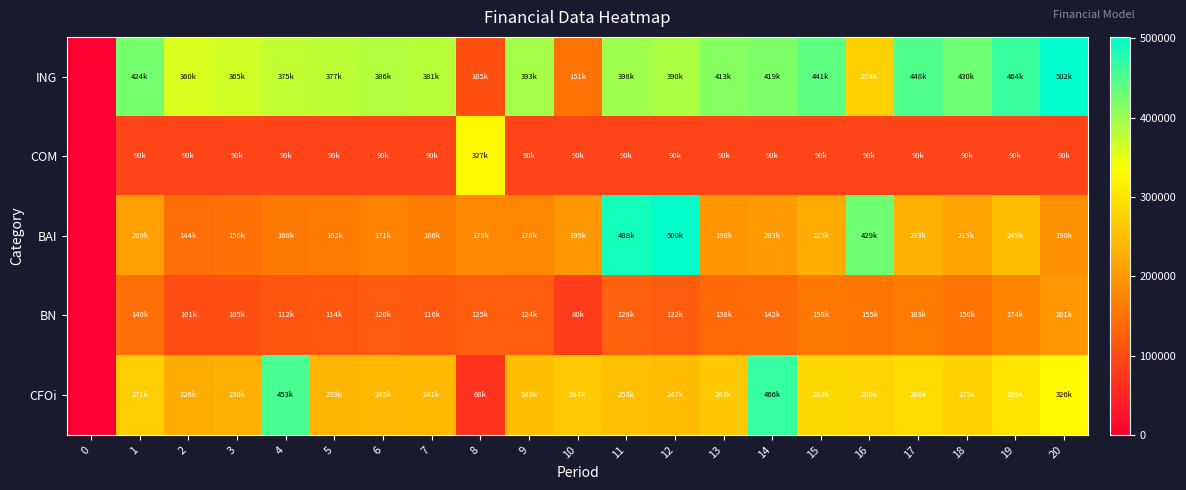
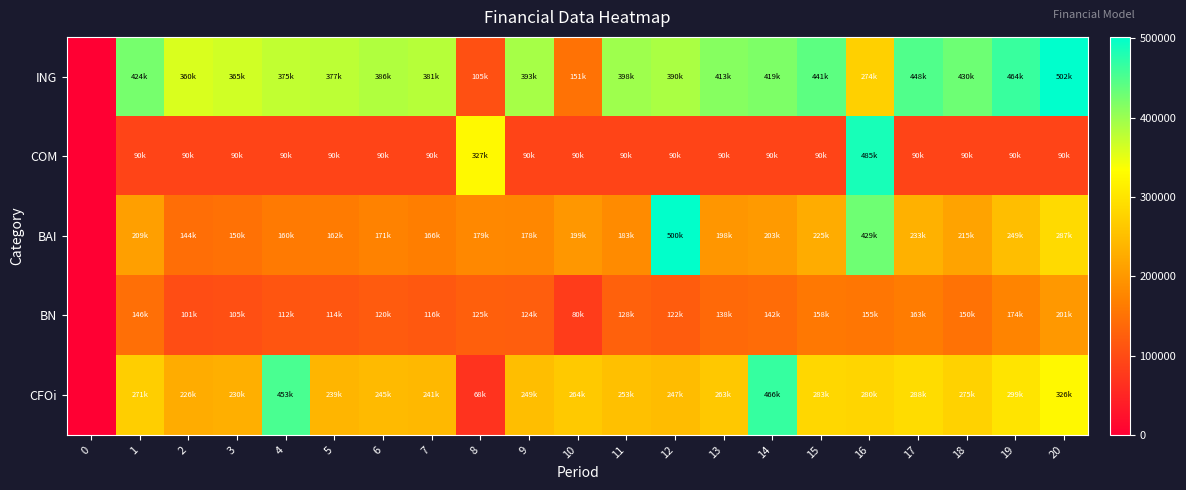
COM, 16: 90k -> 485k
BAI, 11: 488k -> 183k
BAI, 20: 190k -> 287k
